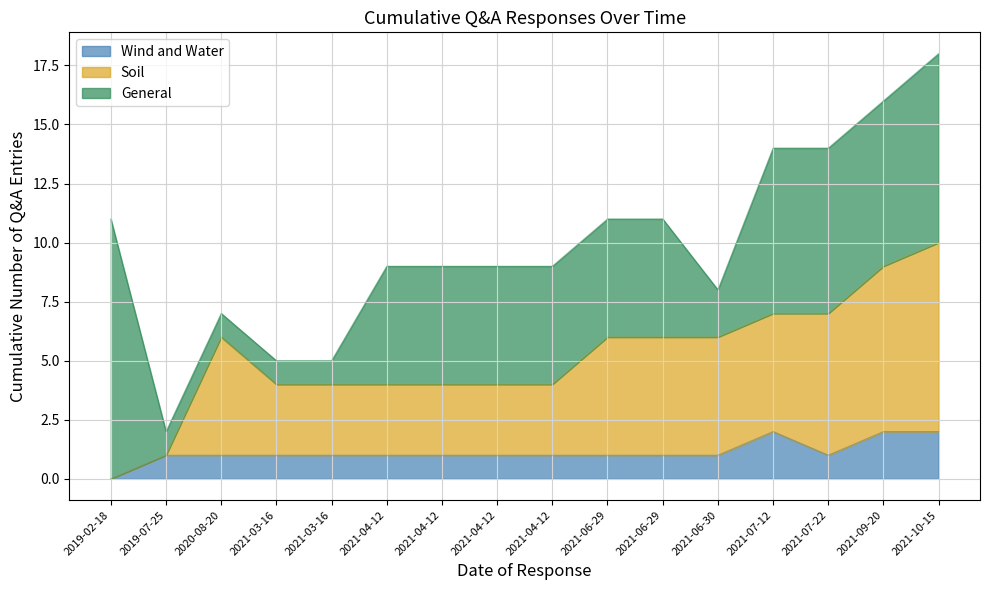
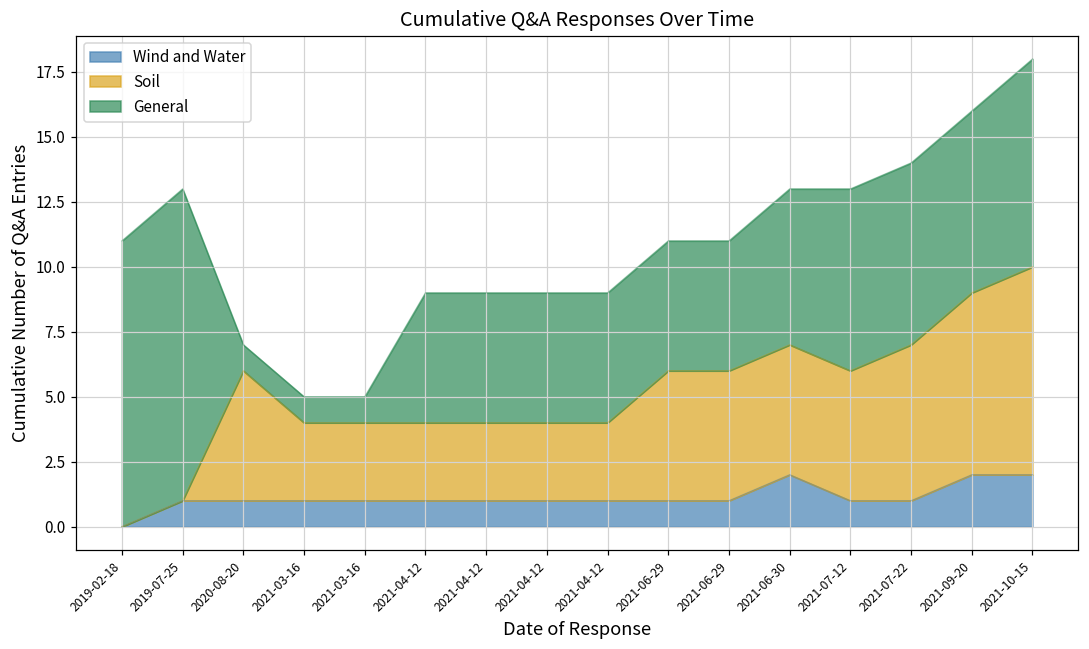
General, 2019-07-25: 1 -> 12
Wind and Water, 2021-06-30: 1 -> 2
General, 2021-06-30: 2 -> 6
Wind and Water, 2021-07-12: 2 -> 1
